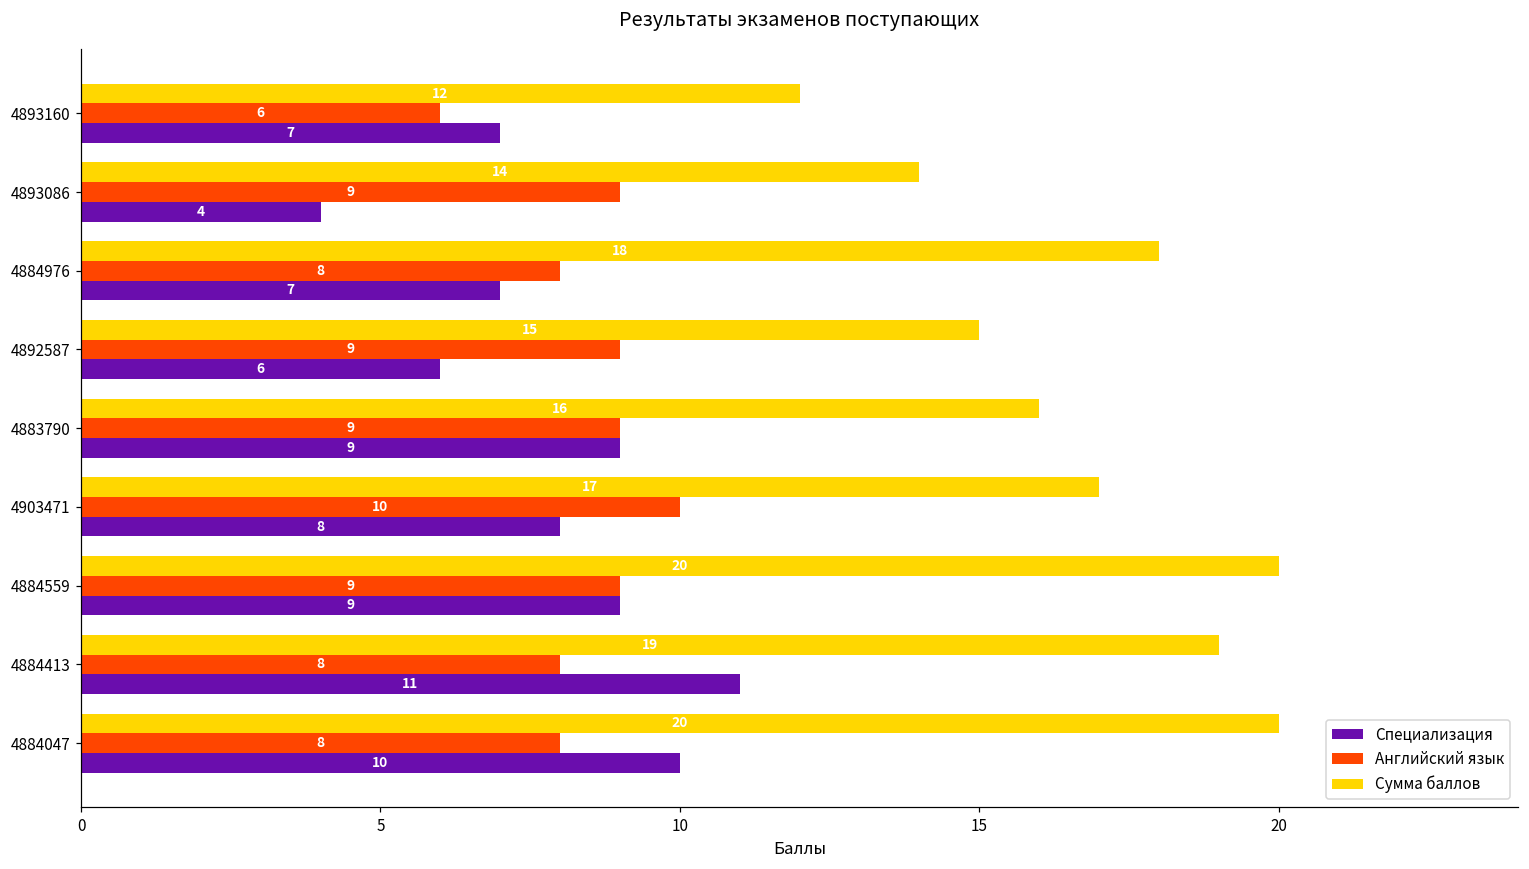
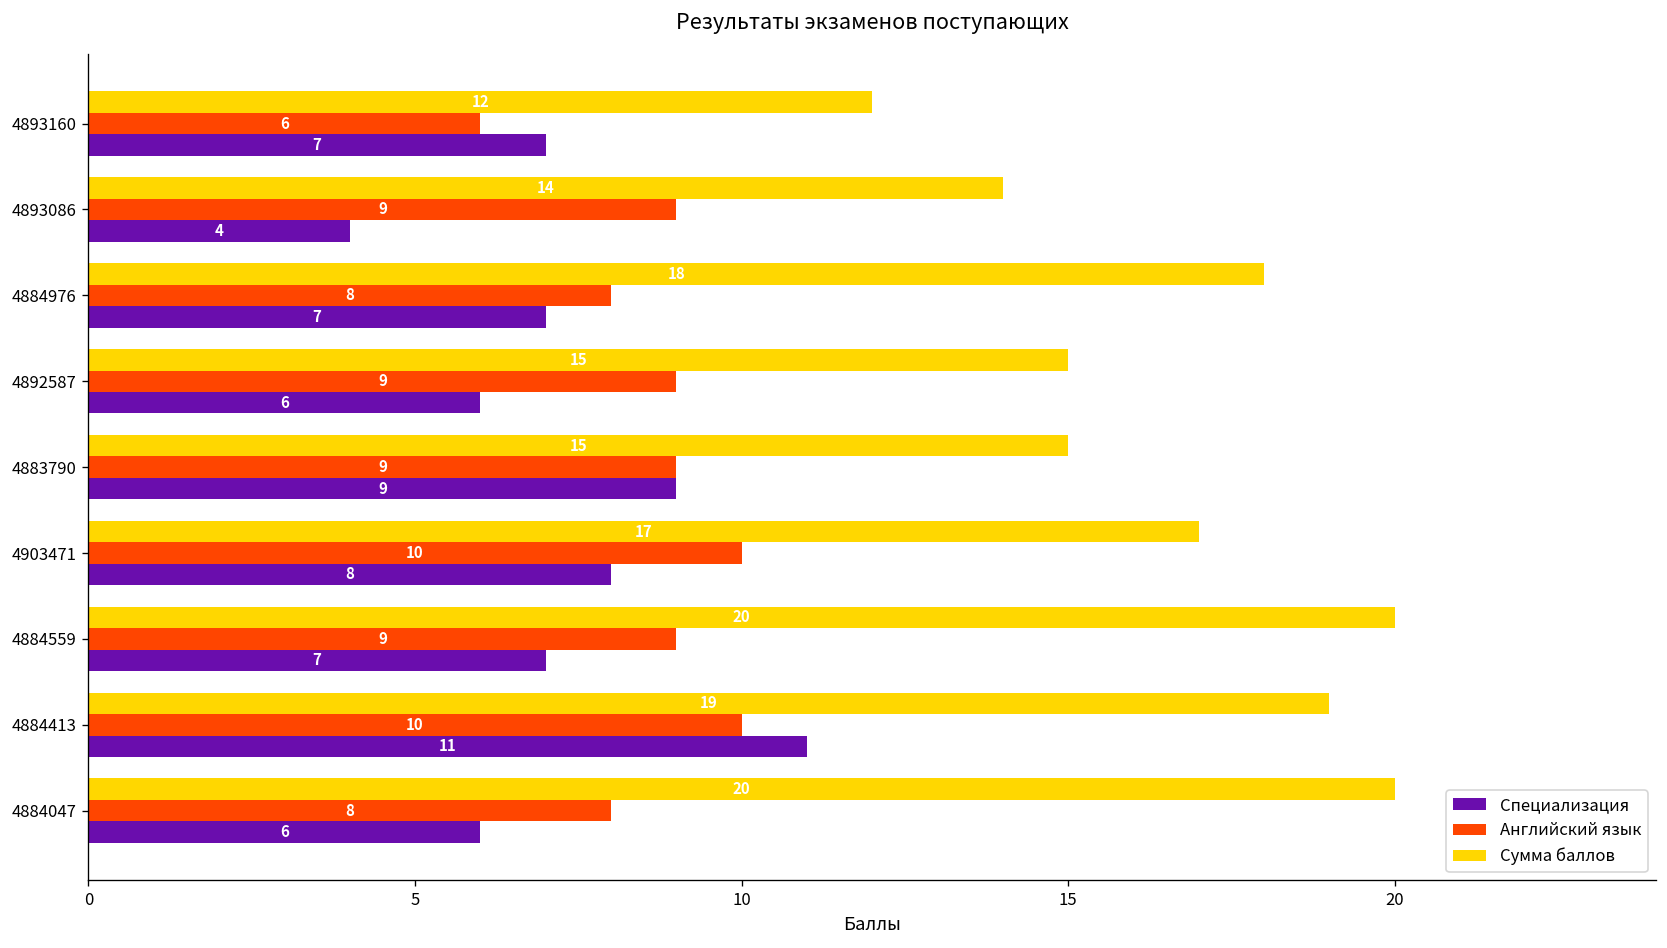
Сумма баллов, 4883790: 16 -> 15
Специализация, 4884559: 9 -> 7
Английский язык, 4884413: 8 -> 10
Специализация, 4884047: 10 -> 6
